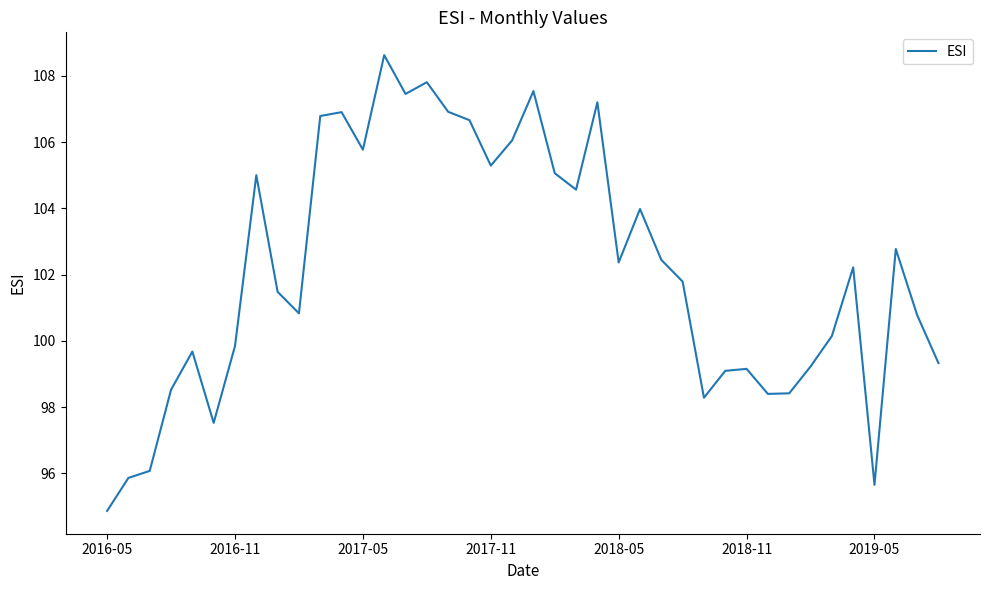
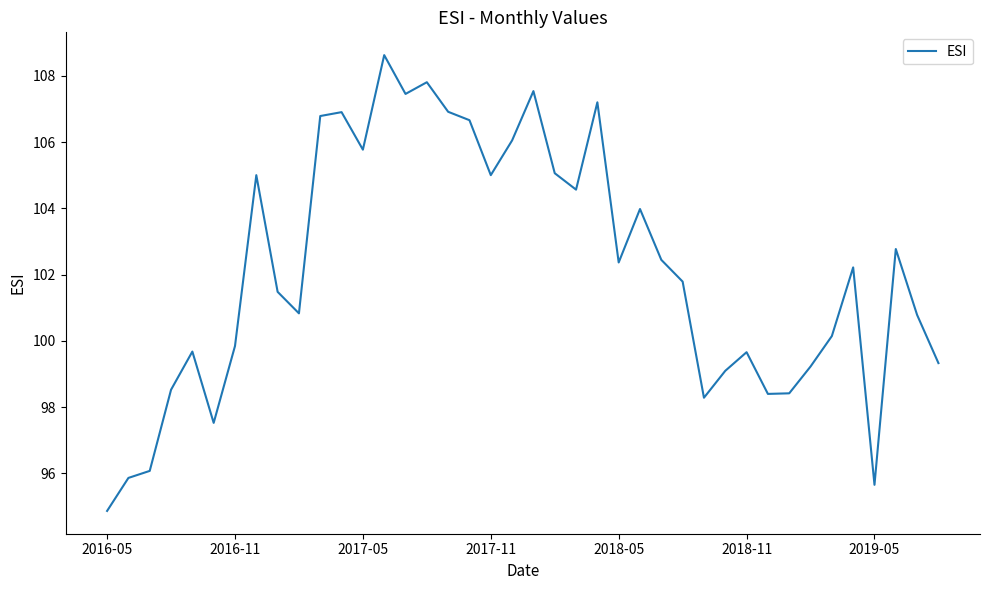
2017-11: 105.3 -> 105.0
2018-11: 99.2 -> 99.7
